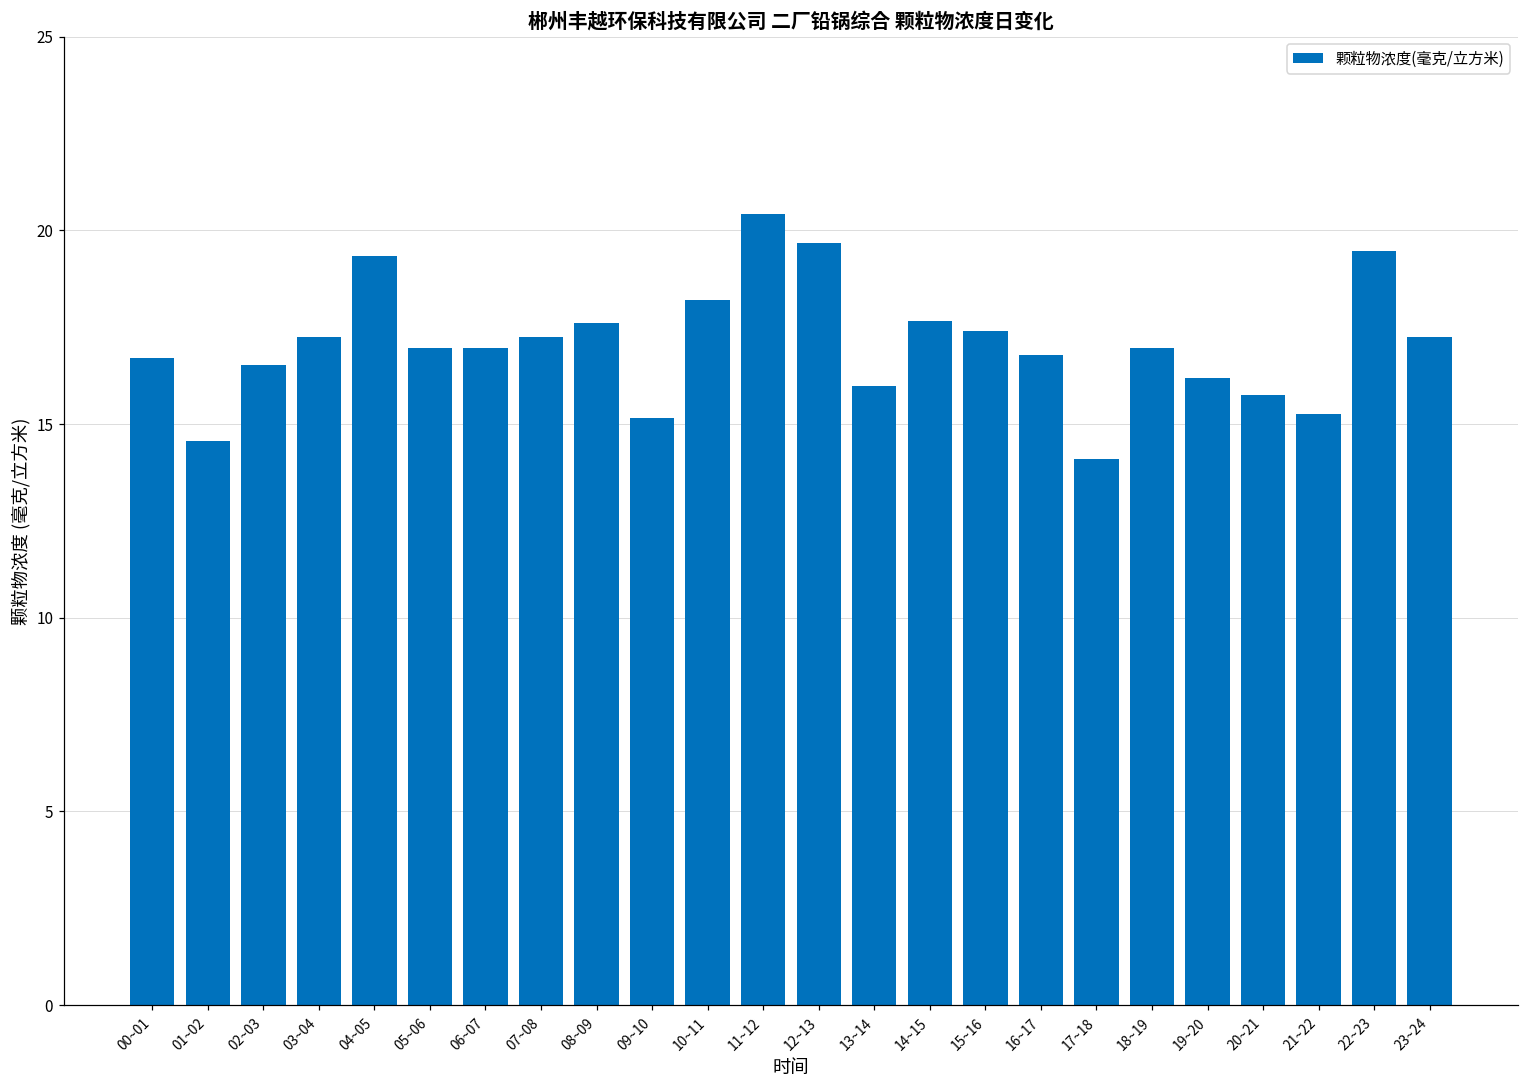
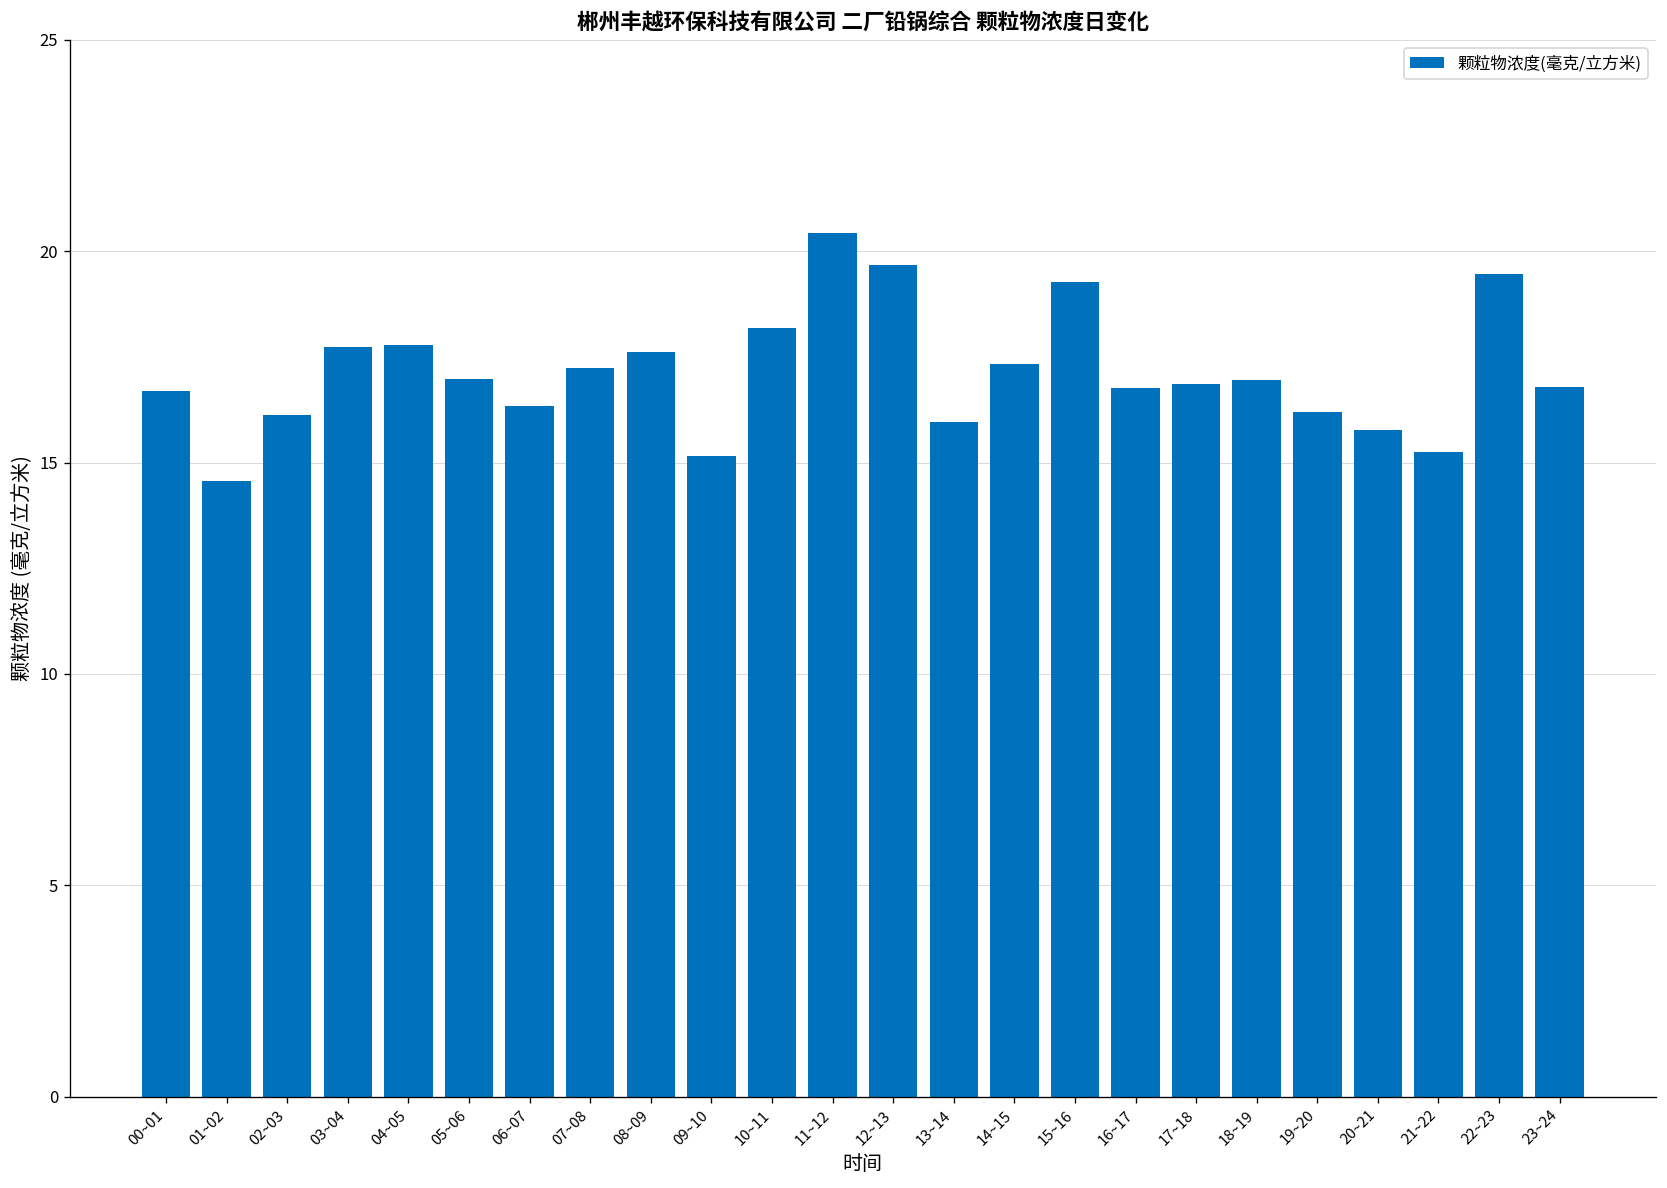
02~03: 16.5 -> 16.1
03~04: 17.2 -> 17.7
04~05: 19.3 -> 17.8
06~07: 17.0 -> 16.3
14~15: 17.7 -> 17.3
15~16: 17.4 -> 19.3
17~18: 14.1 -> 16.9
23~24: 17.3 -> 16.8
